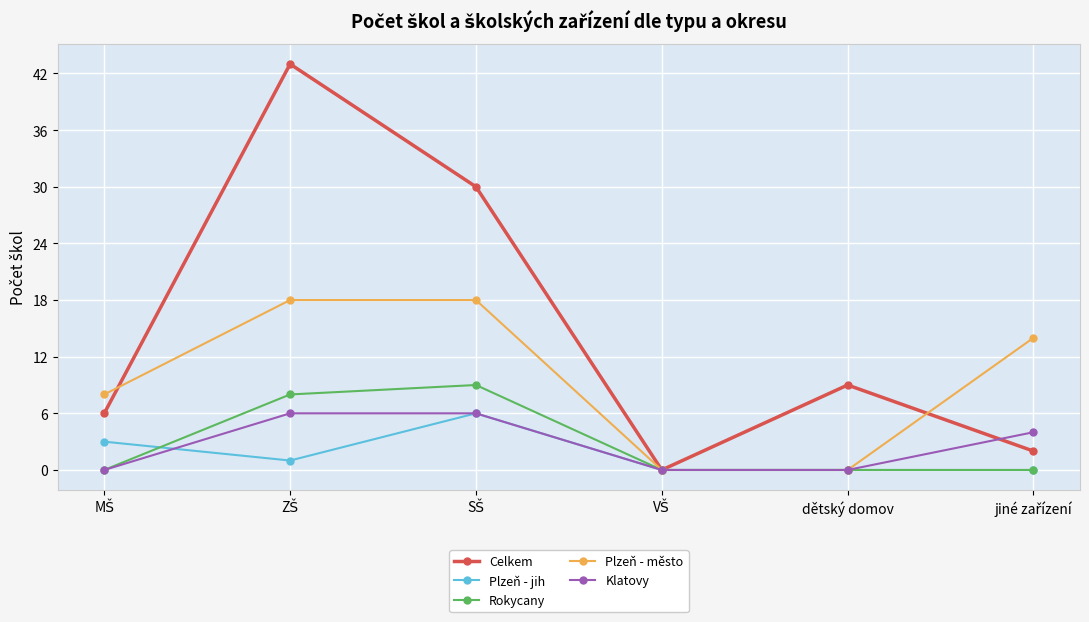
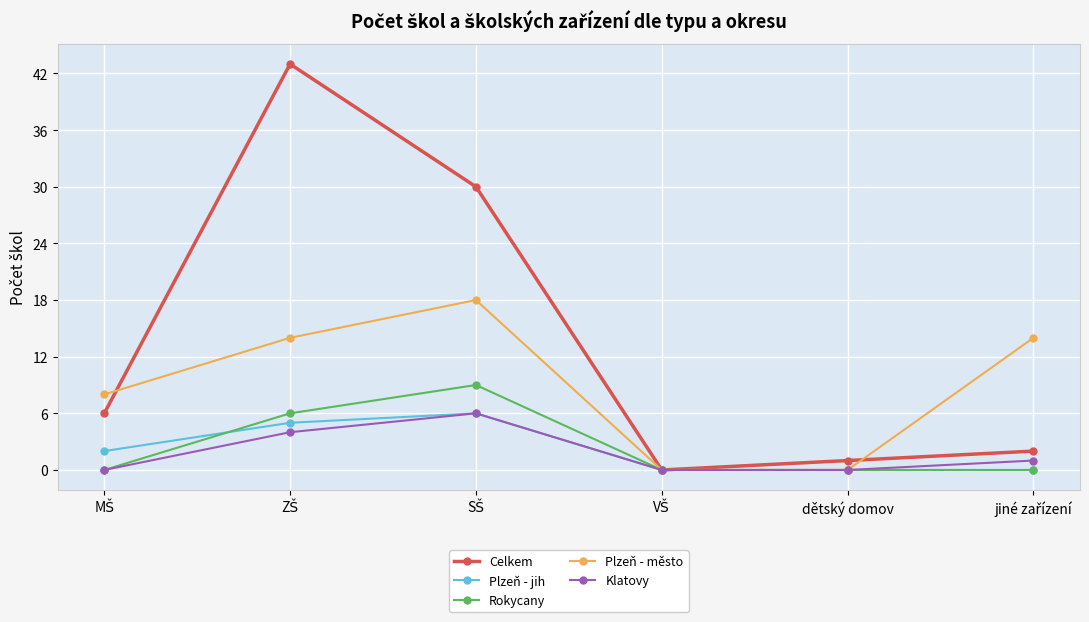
Plzeň - jih, MŠ: 3 -> 2
Plzeň - jih, ZŠ: 1 -> 5
Rokycany, ZŠ: 8 -> 6
Plzeň - město, ZŠ: 18 -> 14
Klatovy, ZŠ: 6 -> 4
Celkem, dětský domov: 9 -> 1
Klatovy, jiné zařízení: 4 -> 1
